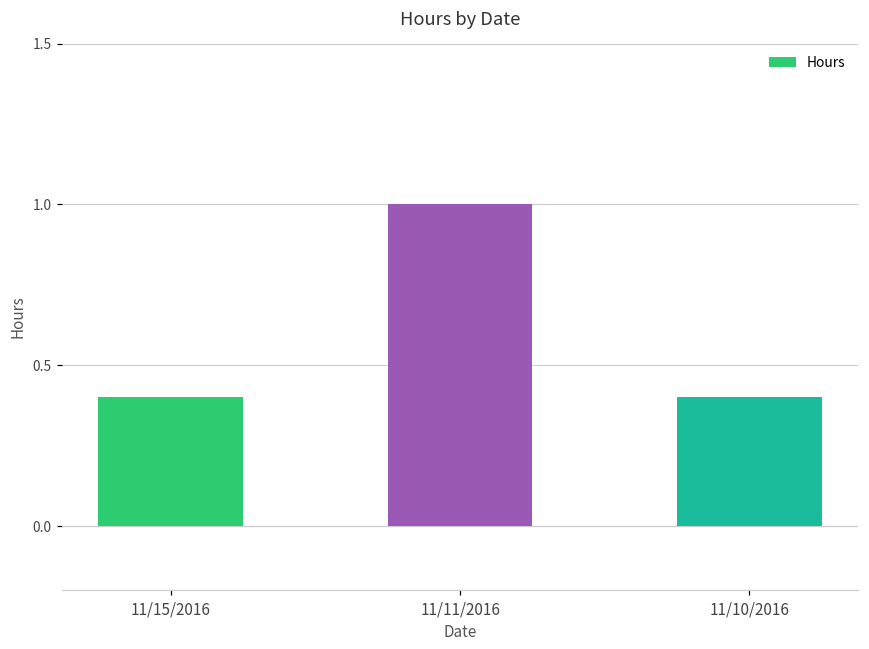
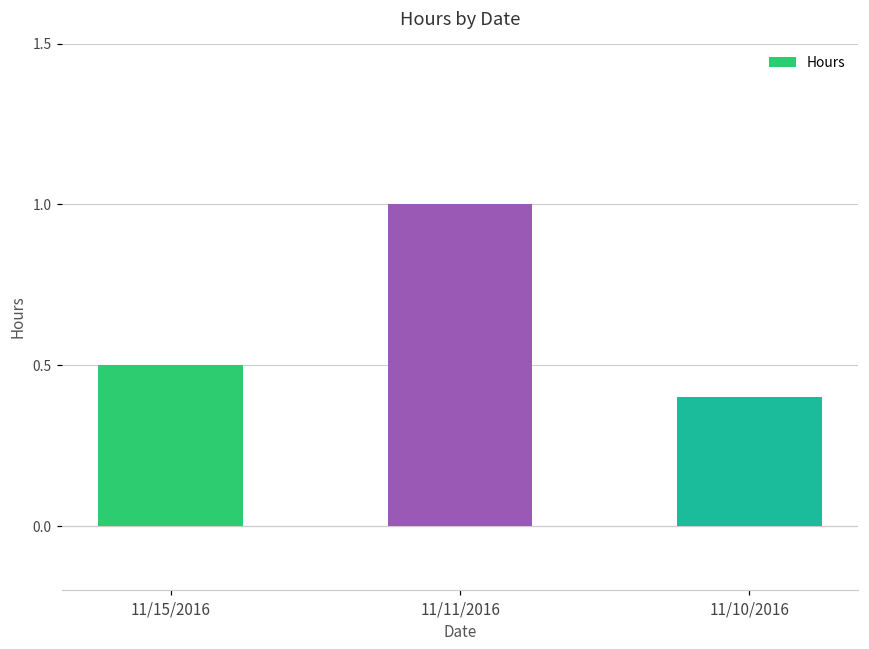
11/15/2016: 0.4 -> 0.5
